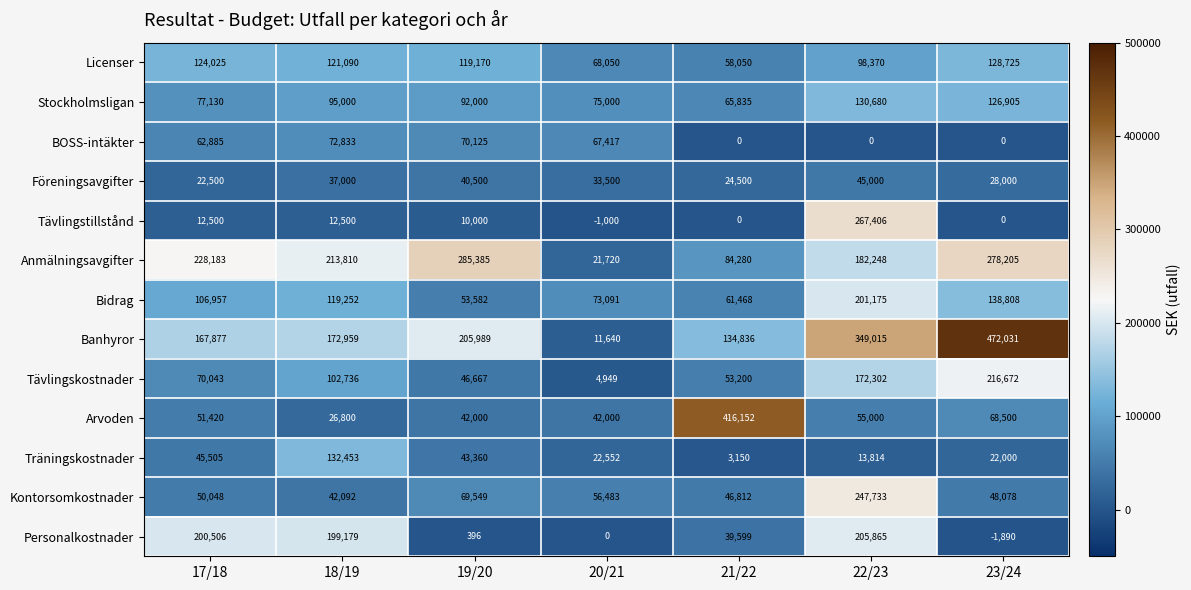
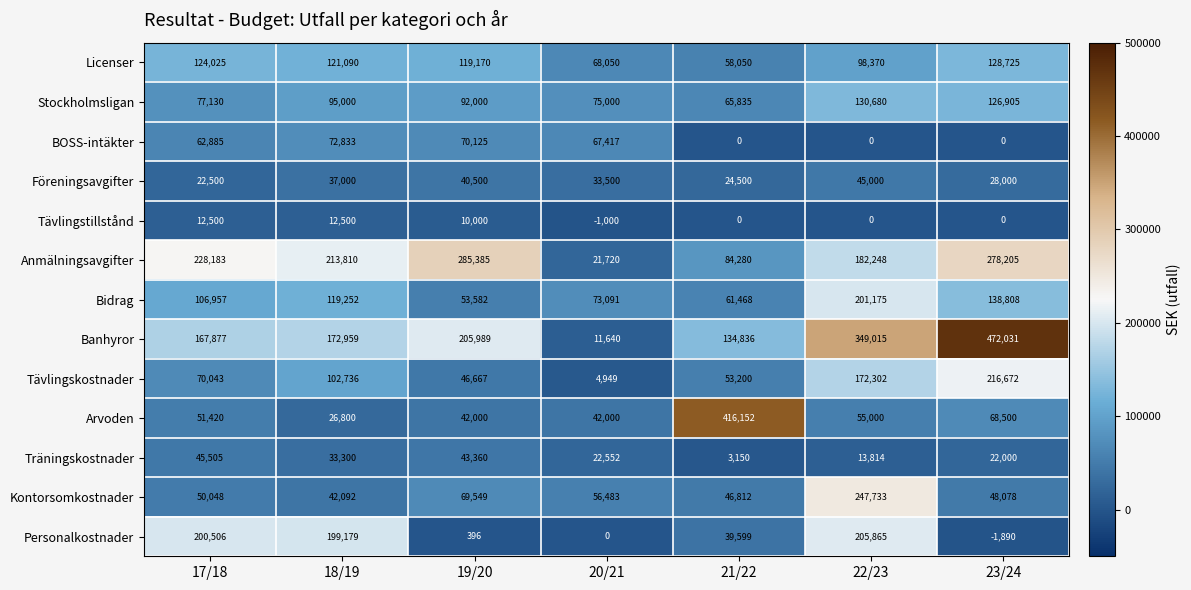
Tävlingstillstånd, 22/23: 267,406 -> 0
Träningskostnader, 18/19: 132,453 -> 33,300
